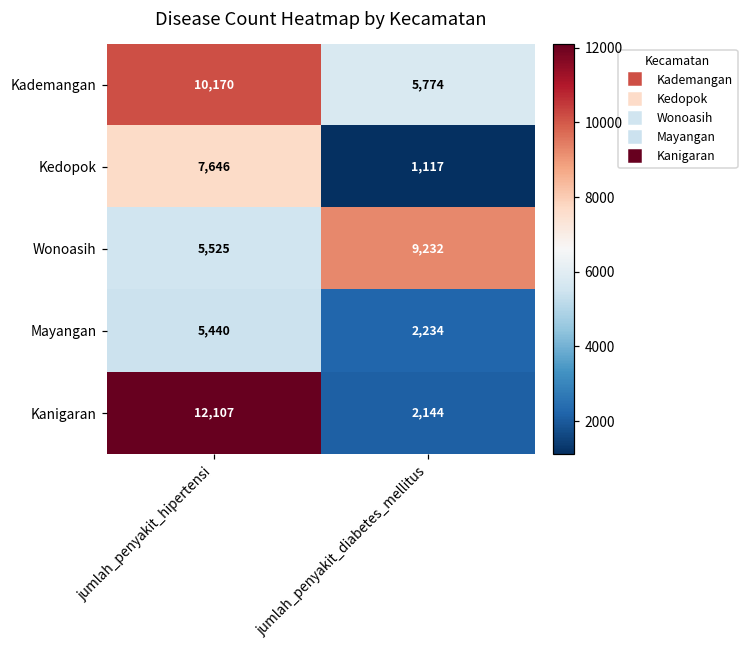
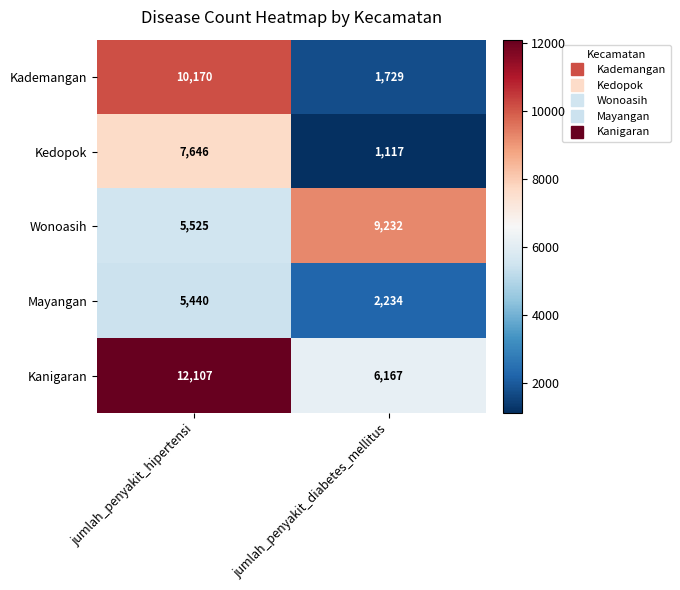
Kademangan, jumlah_penyakit_diabetes_mellitus: 5,774 -> 1,729
Kanigaran, jumlah_penyakit_diabetes_mellitus: 2,144 -> 6,167
